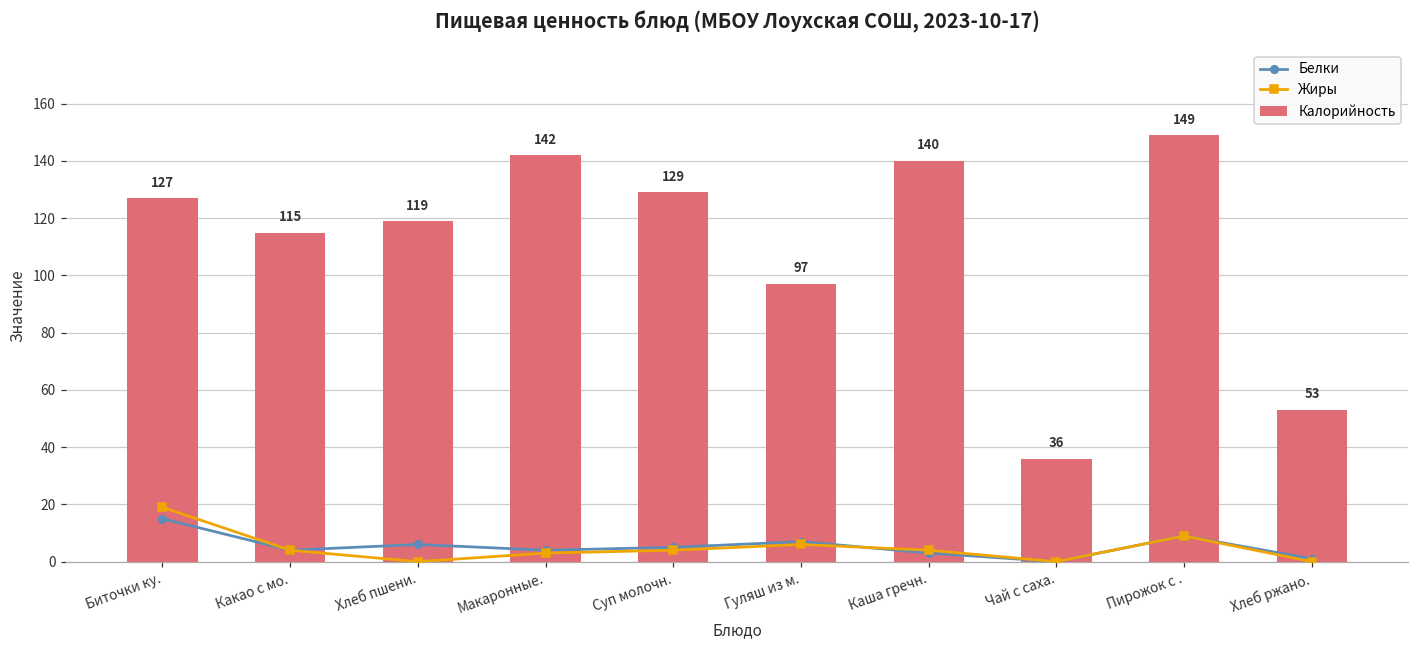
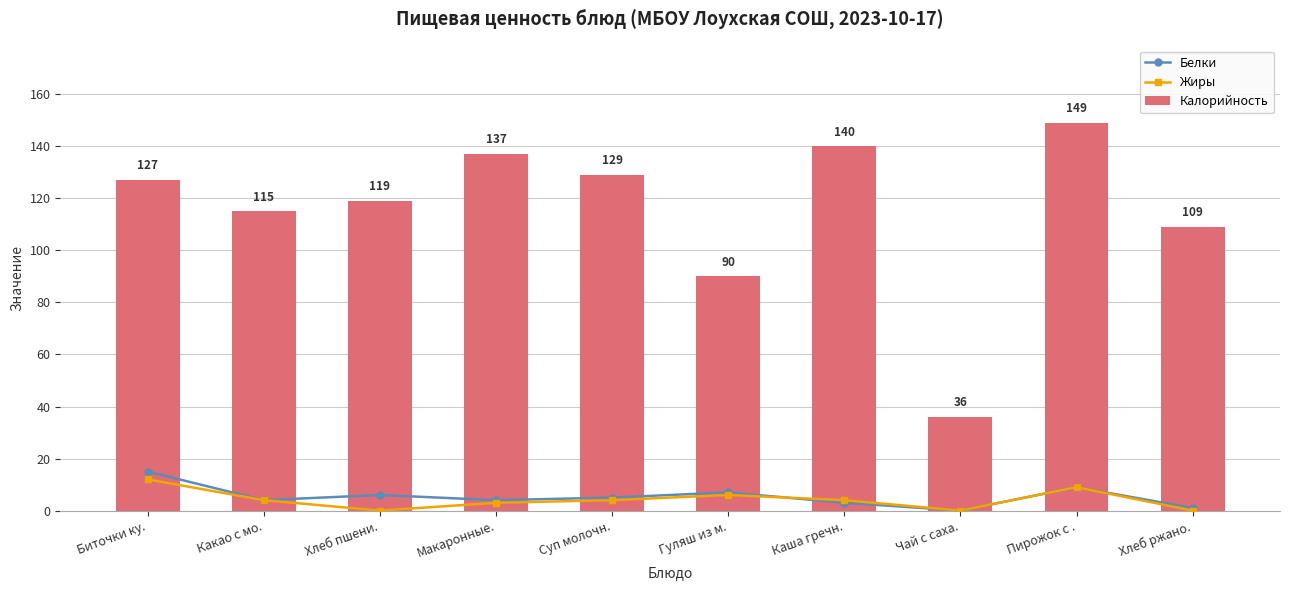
Жиры, Биточки ку.: 19 -> 12
Калорийность, Макаронные.: 142 -> 137
Калорийность, Гуляш из м.: 97 -> 90
Калорийность, Хлеб ржано.: 53 -> 109
